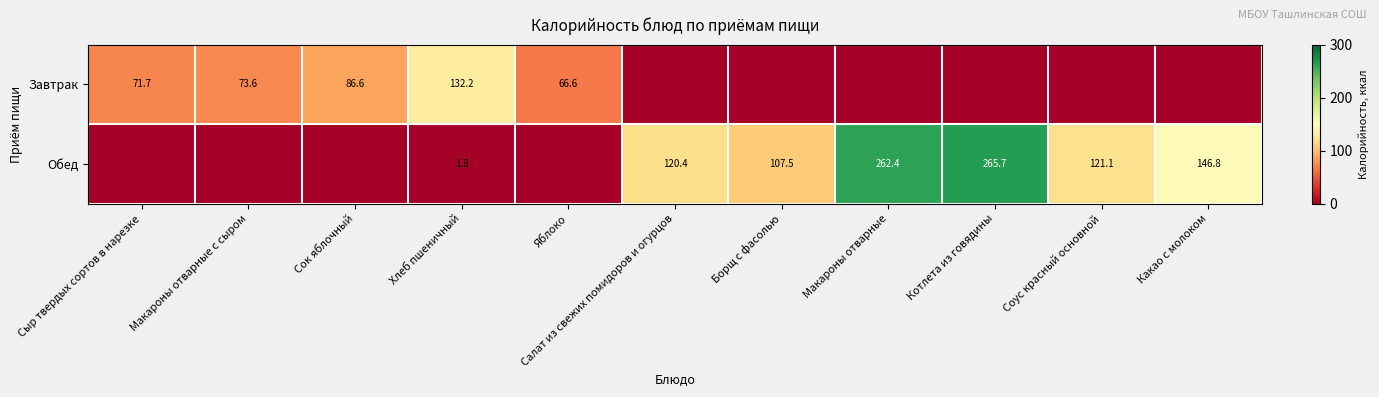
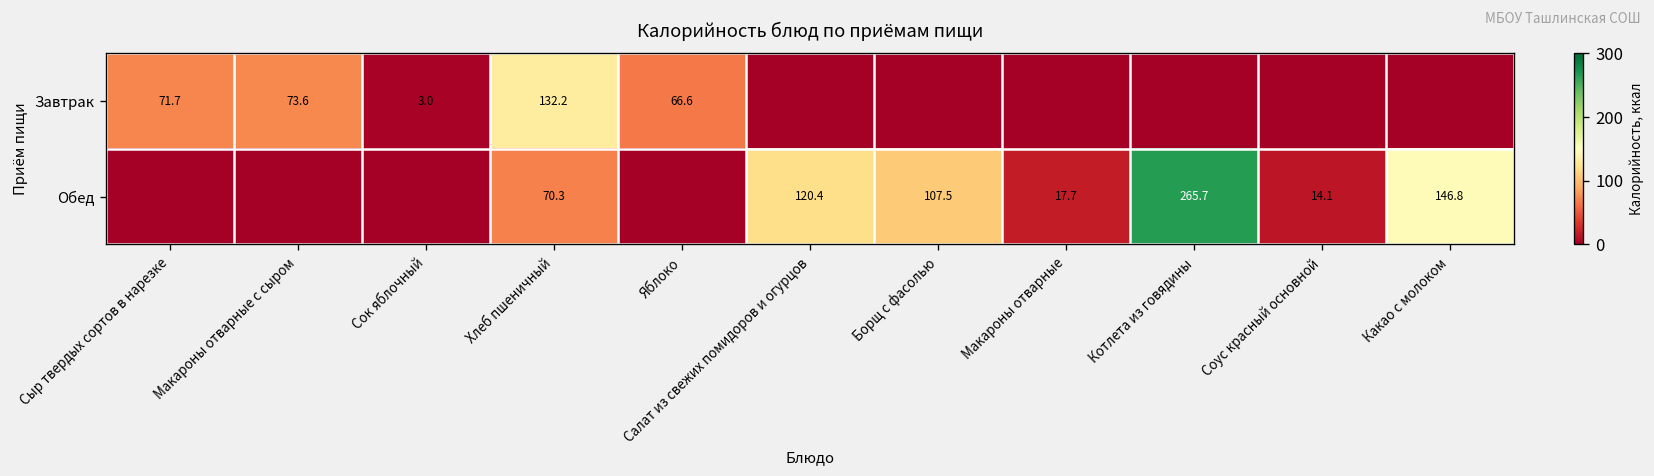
Завтрак, Сок яблочный: 86.6 -> 3.0
Обед, Хлеб пшеничный: 1.8 -> 70.3
Обед, Макароны отварные: 262.4 -> 17.7
Обед, Соус красный основной: 121.1 -> 14.1
